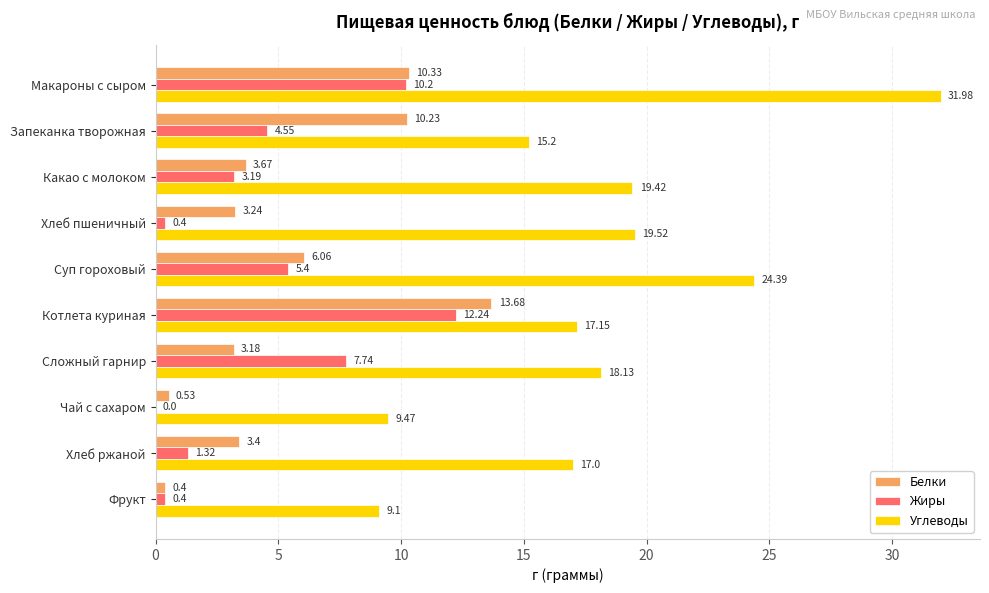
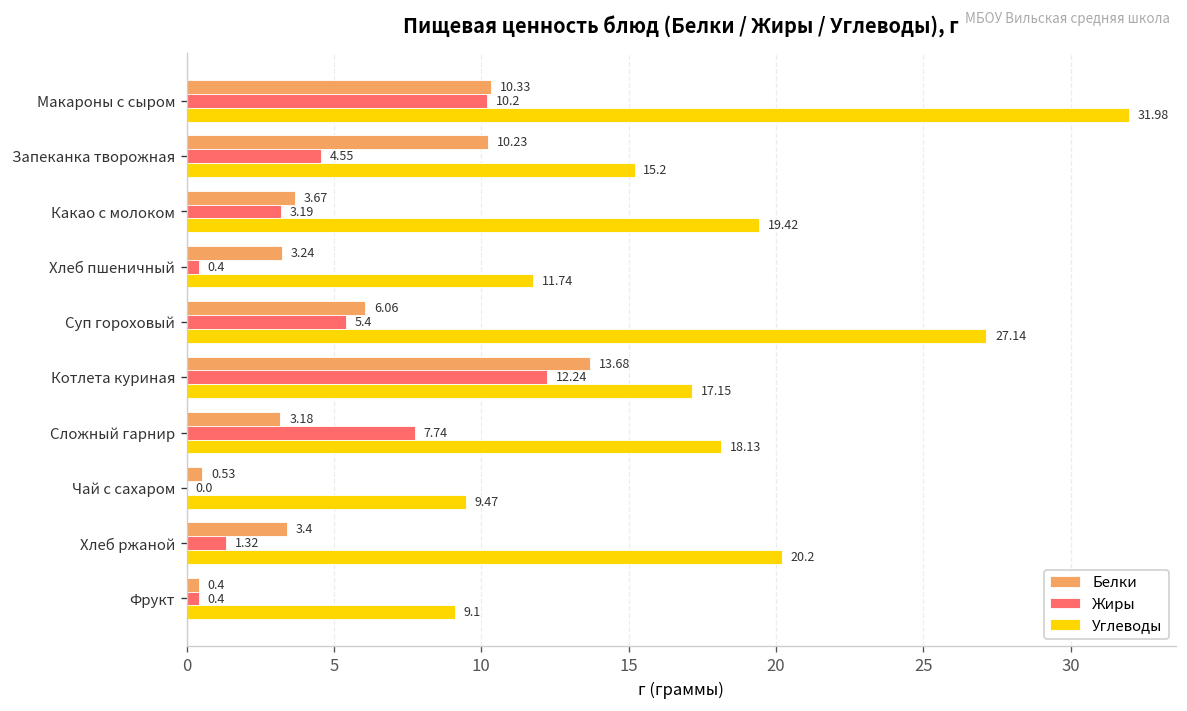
Углеводы, Хлеб пшеничный: 19.52 -> 11.74
Углеводы, Суп гороховый: 24.39 -> 27.14
Углеводы, Хлеб ржаной: 17.0 -> 20.2
